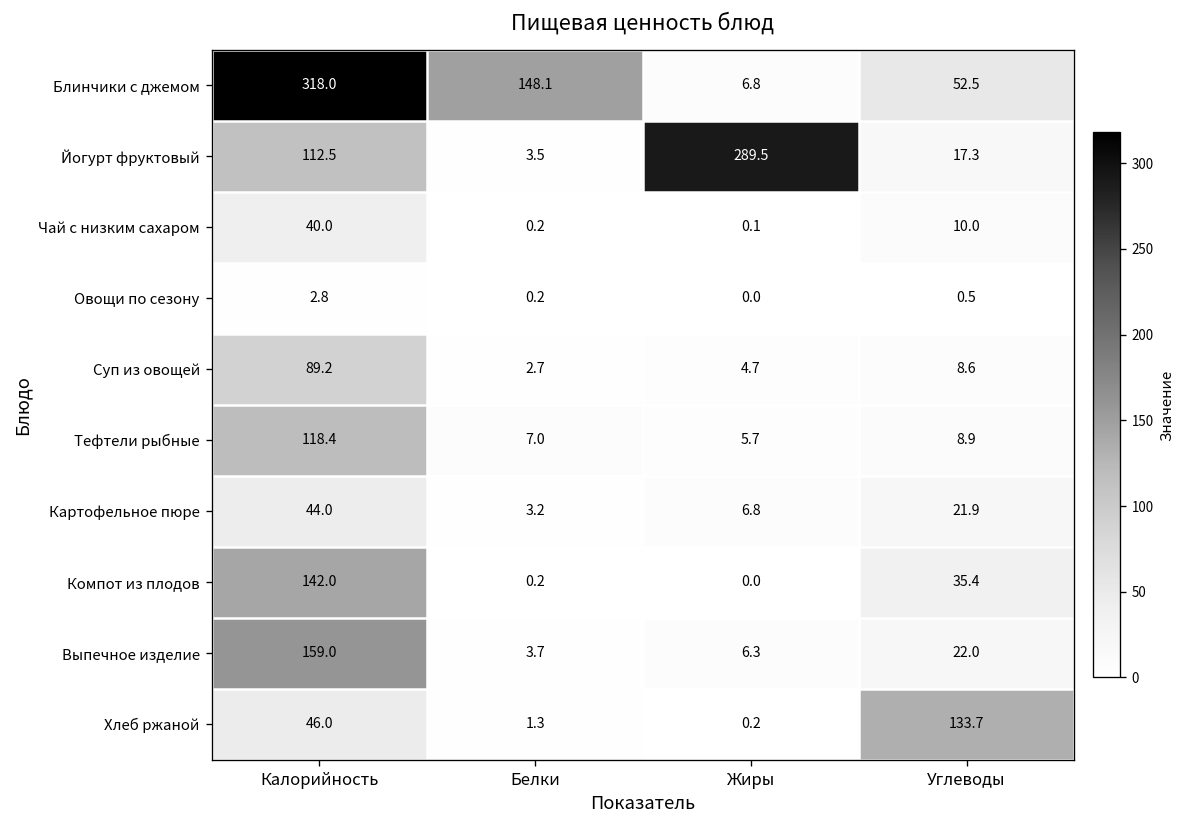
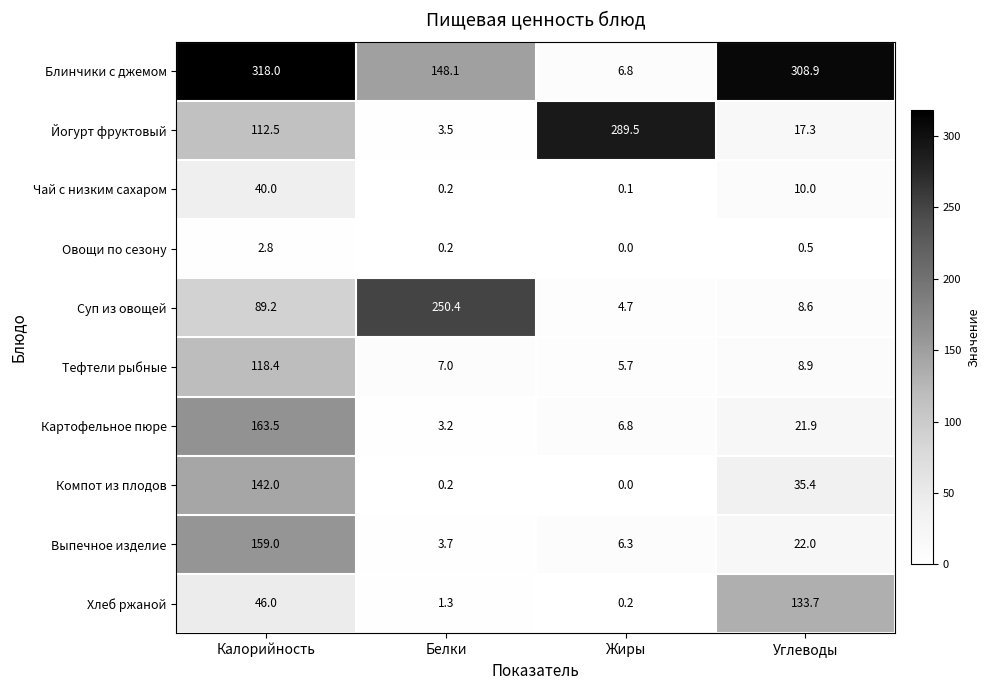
Блинчики с джемом, Углеводы: 52.5 -> 308.9
Суп из овощей, Белки: 2.7 -> 250.4
Картофельное пюре, Калорийность: 44.0 -> 163.5
